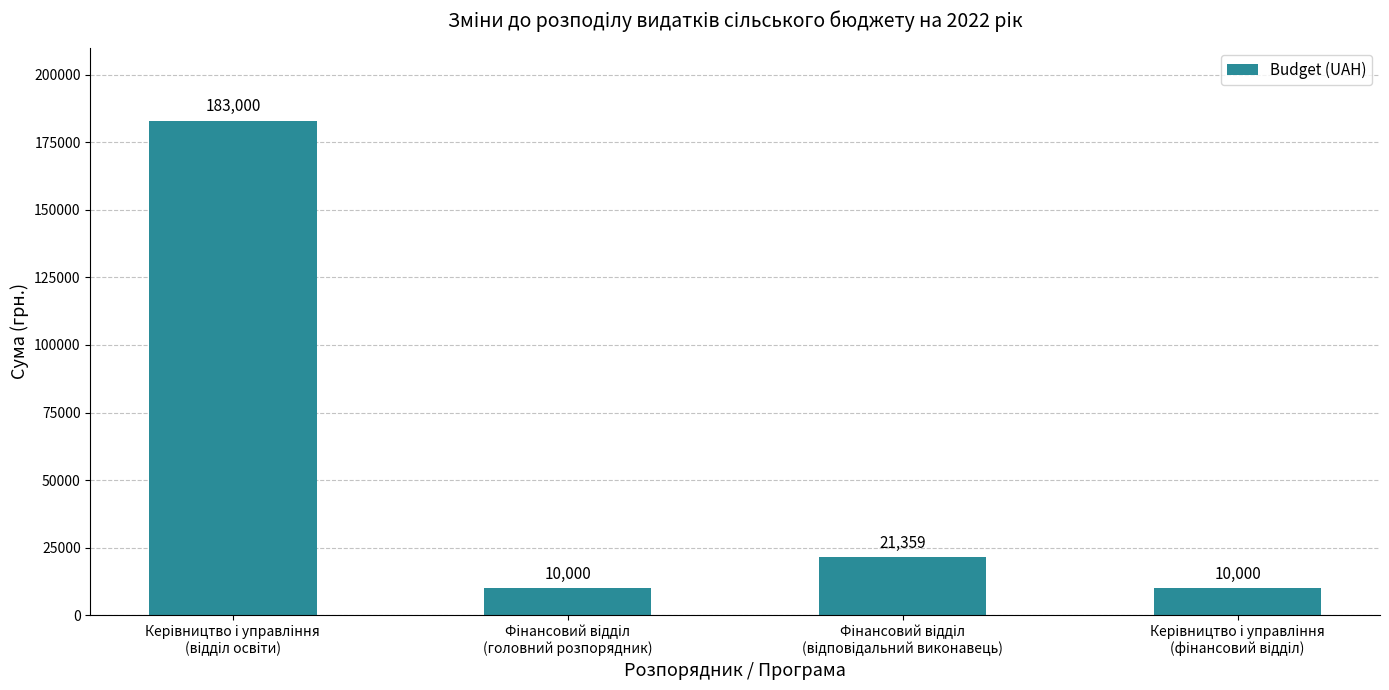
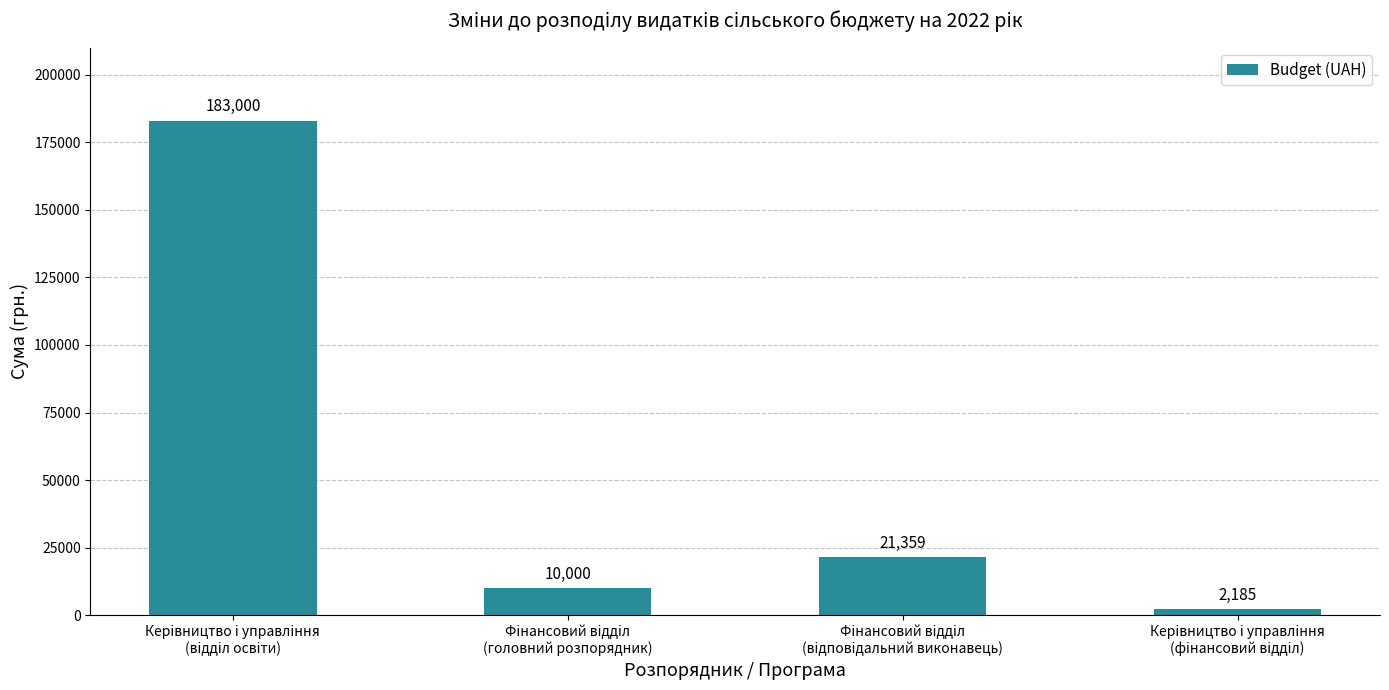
Керівництво і управління (фінансовий відділ): 10,000 -> 2,185
